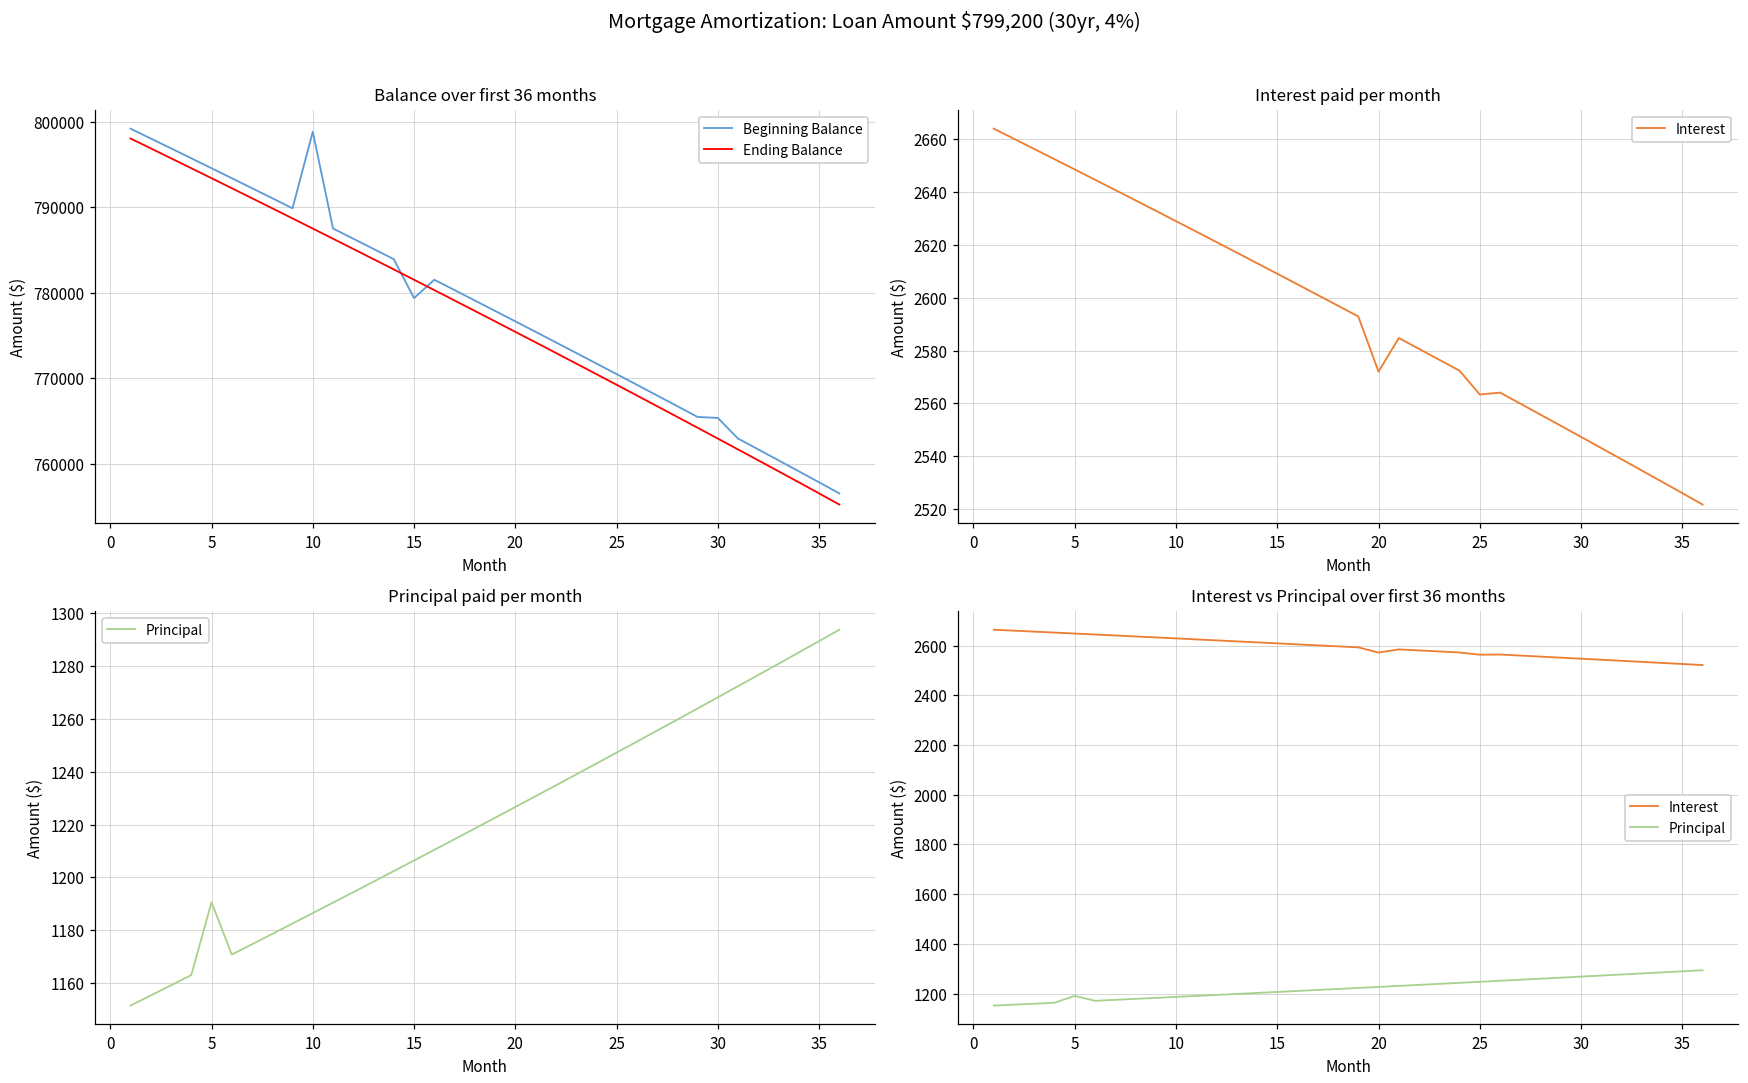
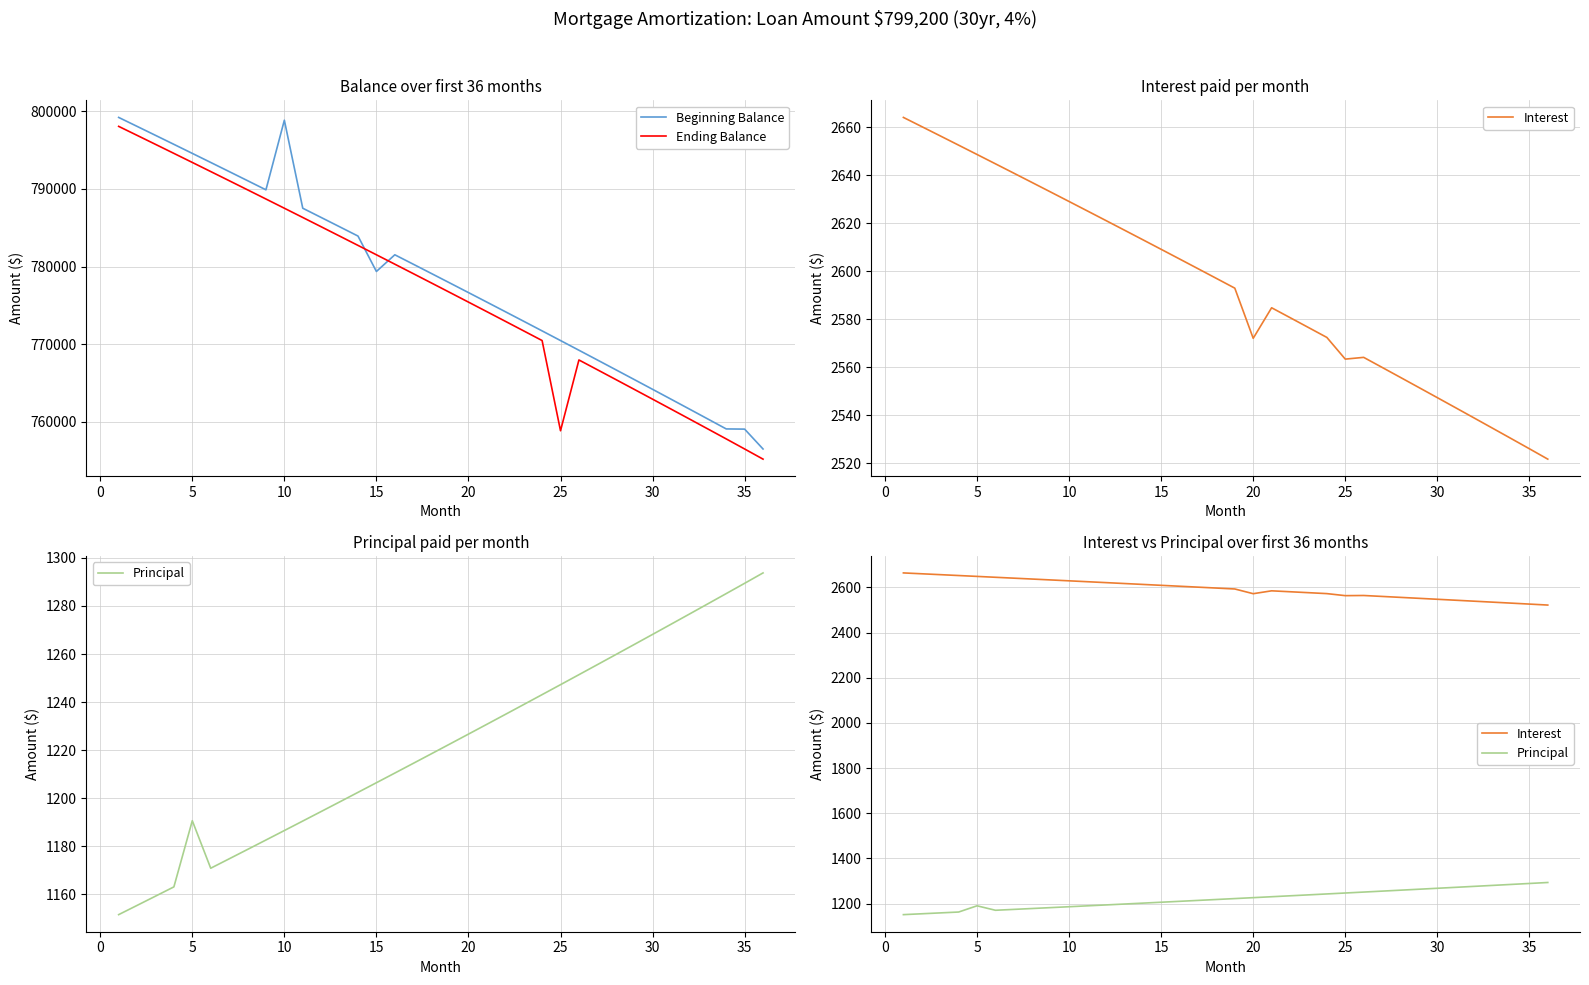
Balance over first 36 months, Ending Balance, 25: 769000 -> 759000
Balance over first 36 months, Beginning Balance, 30: 765000 -> 764000
Balance over first 36 months, Beginning Balance, 35: 758000 -> 759000
